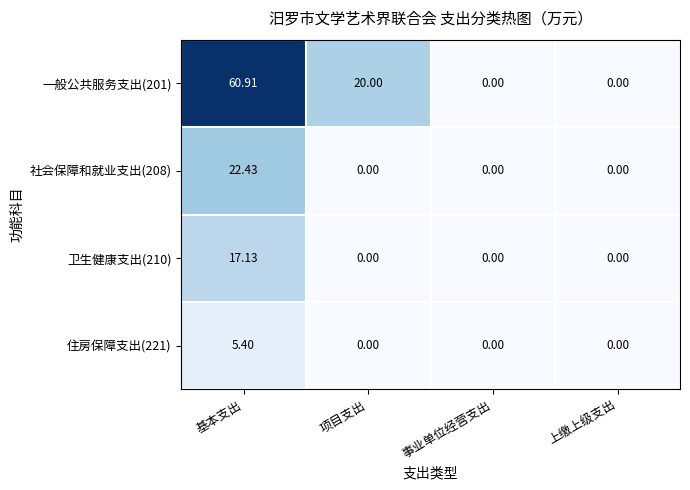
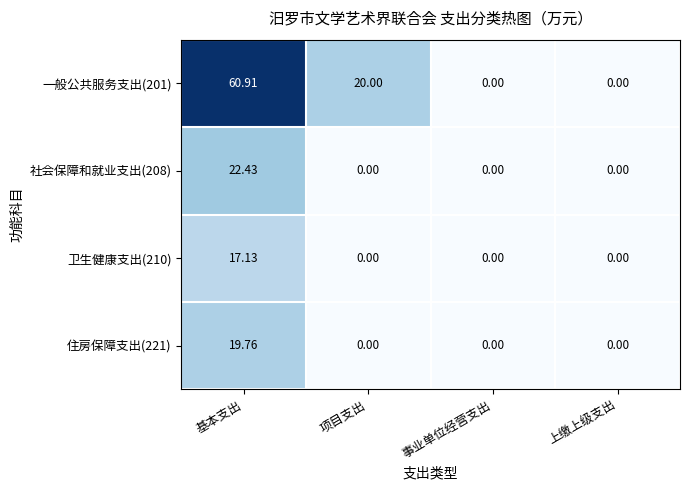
住房保障支出(221), 基本支出: 5.40 -> 19.76
